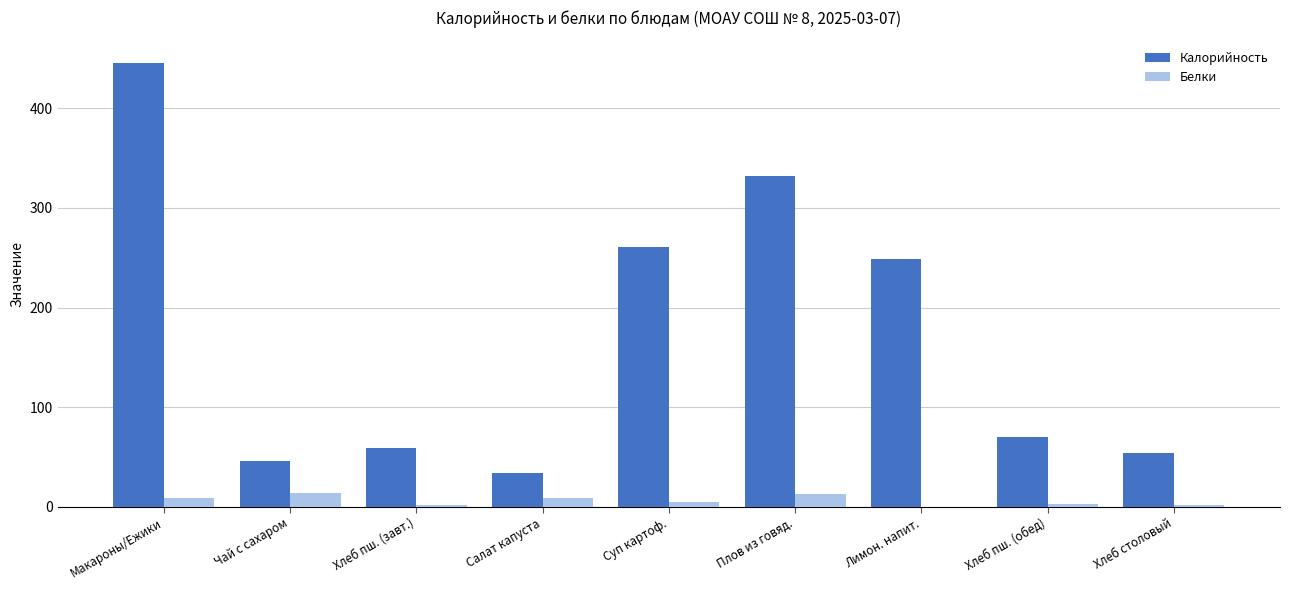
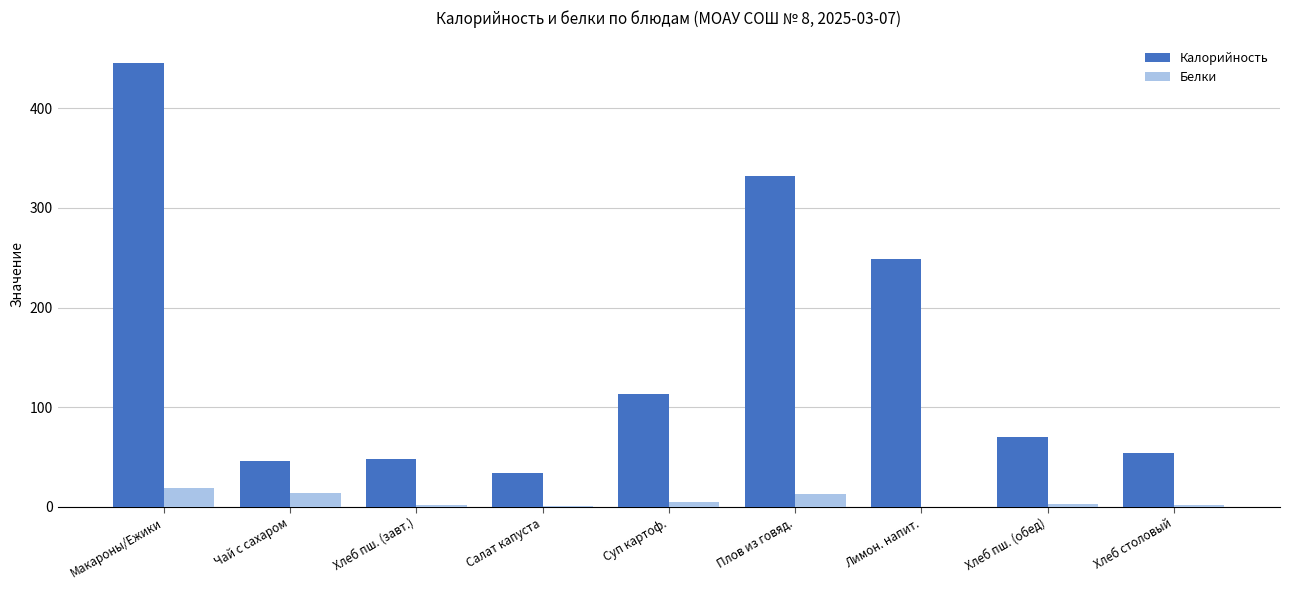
Белки, Макароны/Ежики: 10 -> 20
Калорийность, Хлеб пш. (завт.): 60 -> 50
Белки, Салат капуста: 10 -> 0
Калорийность, Суп картоф.: 260 -> 110
